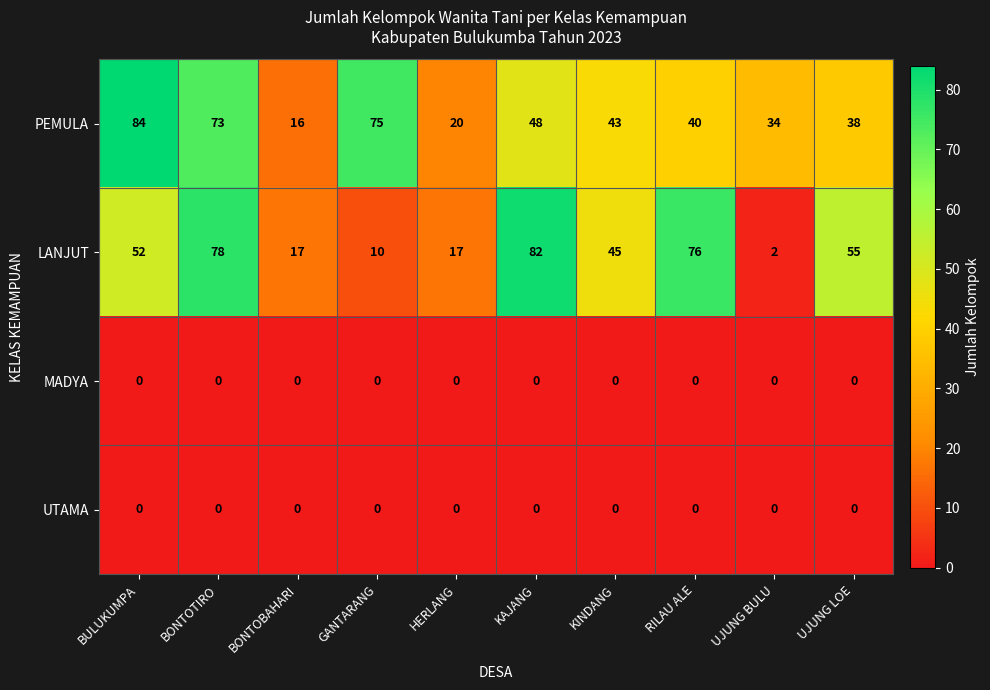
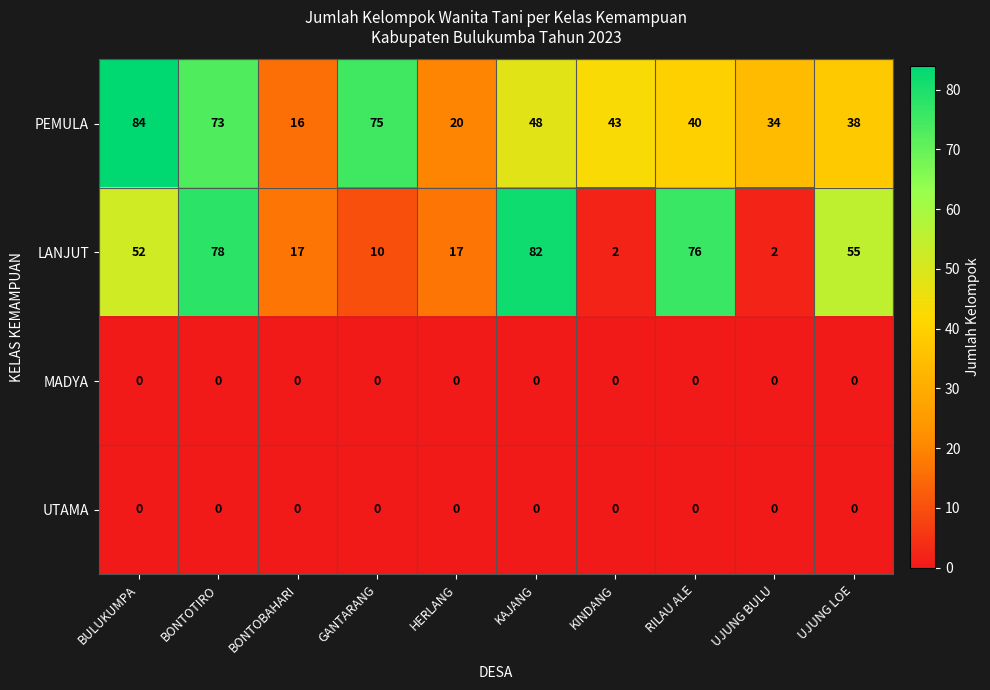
LANJUT, KINDANG: 45 -> 2
